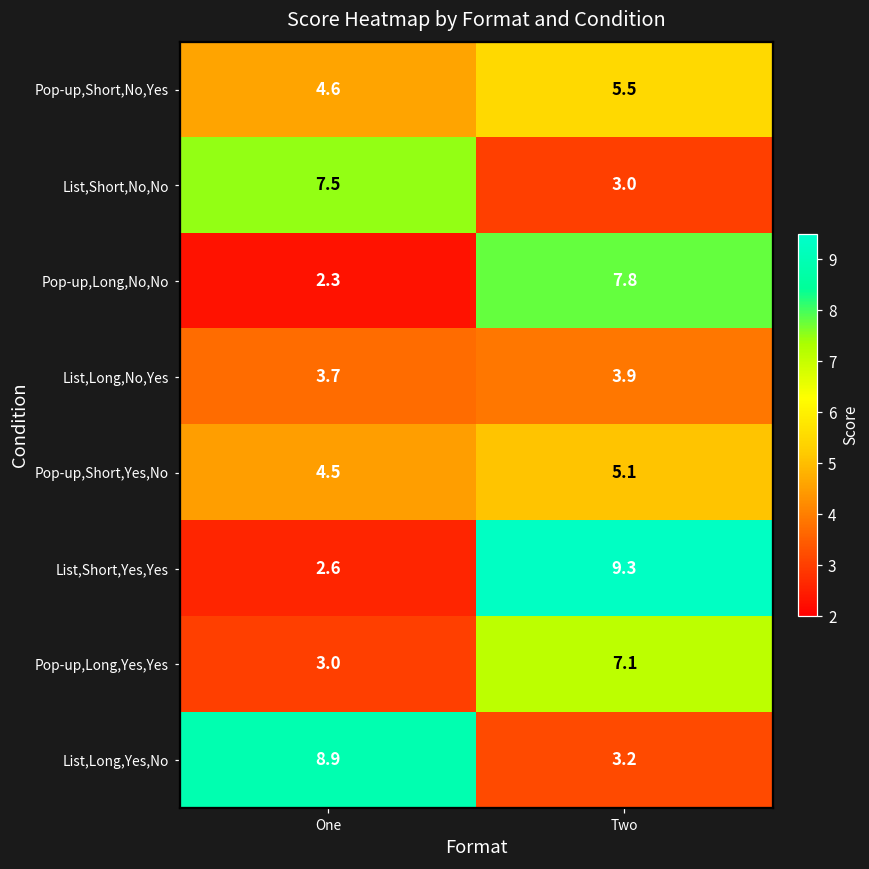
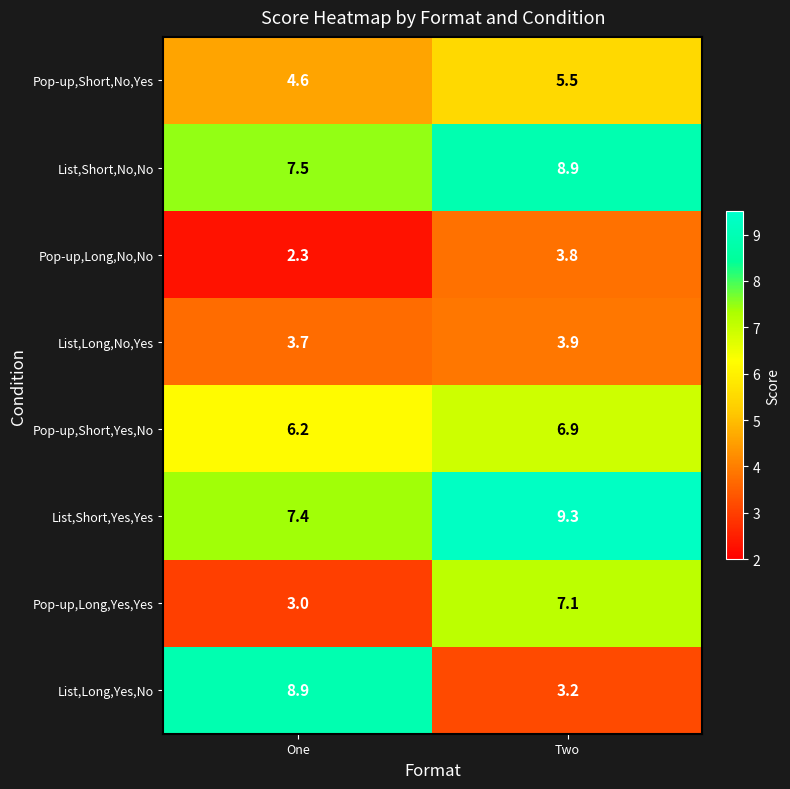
List,Short,No,No, Two: 3.0 -> 8.9
Pop-up,Long,No,No, Two: 7.8 -> 3.8
Pop-up,Short,Yes,No, One: 4.5 -> 6.2
Pop-up,Short,Yes,No, Two: 5.1 -> 6.9
List,Short,Yes,Yes, One: 2.6 -> 7.4
